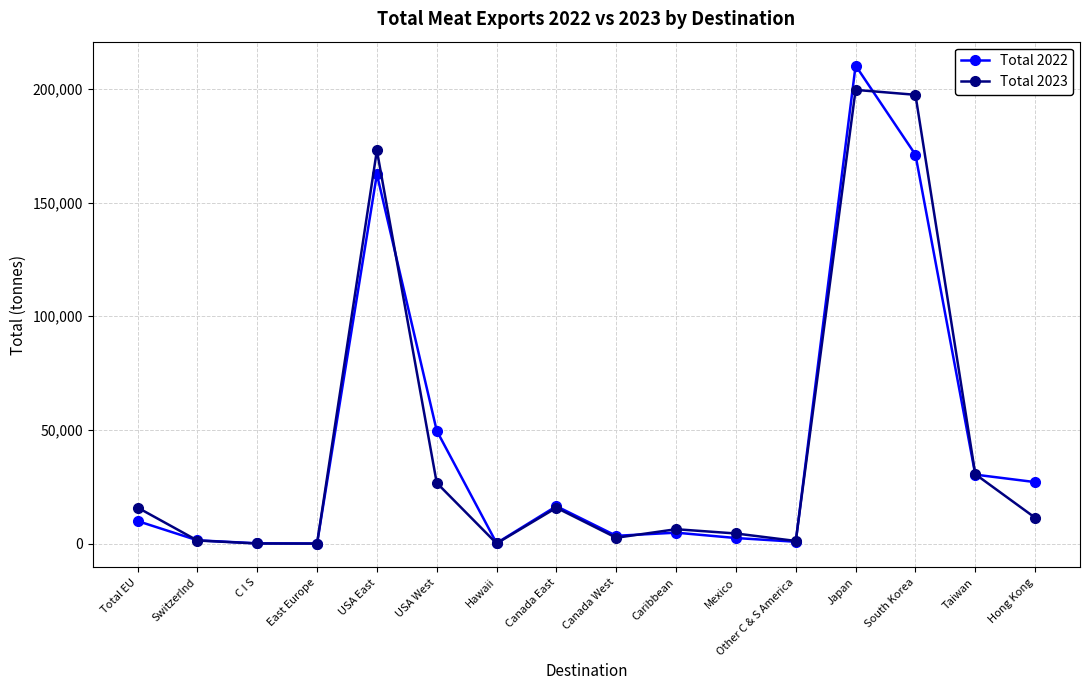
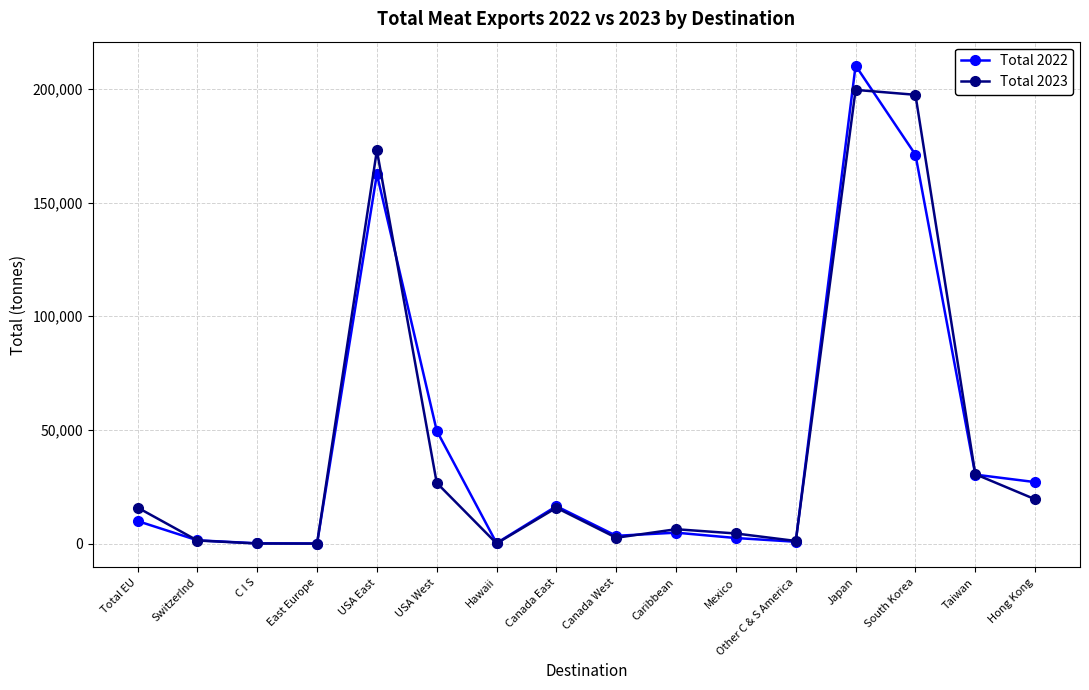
Total 2023, Hong Kong: 11,000 -> 19,000
